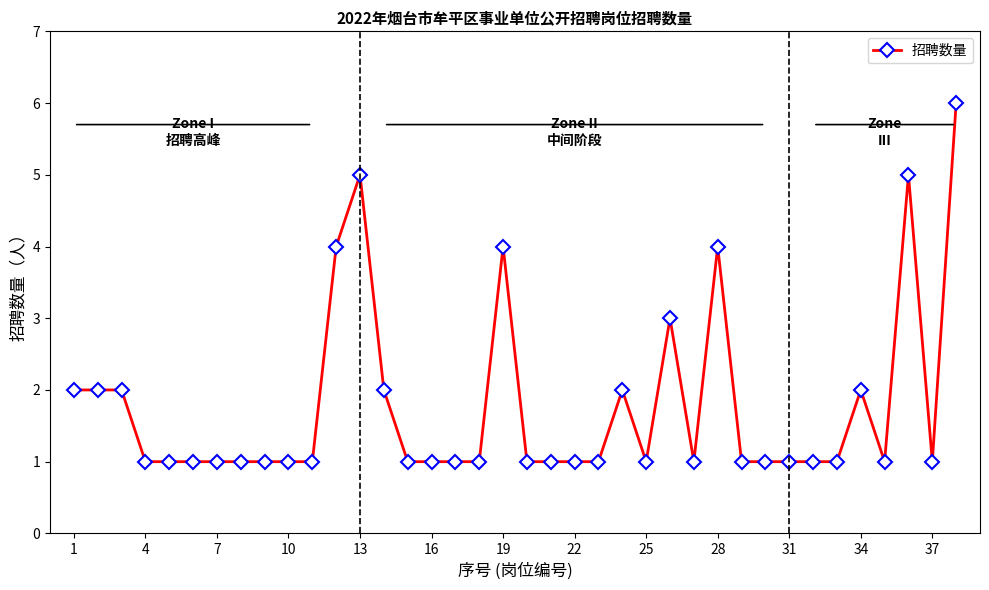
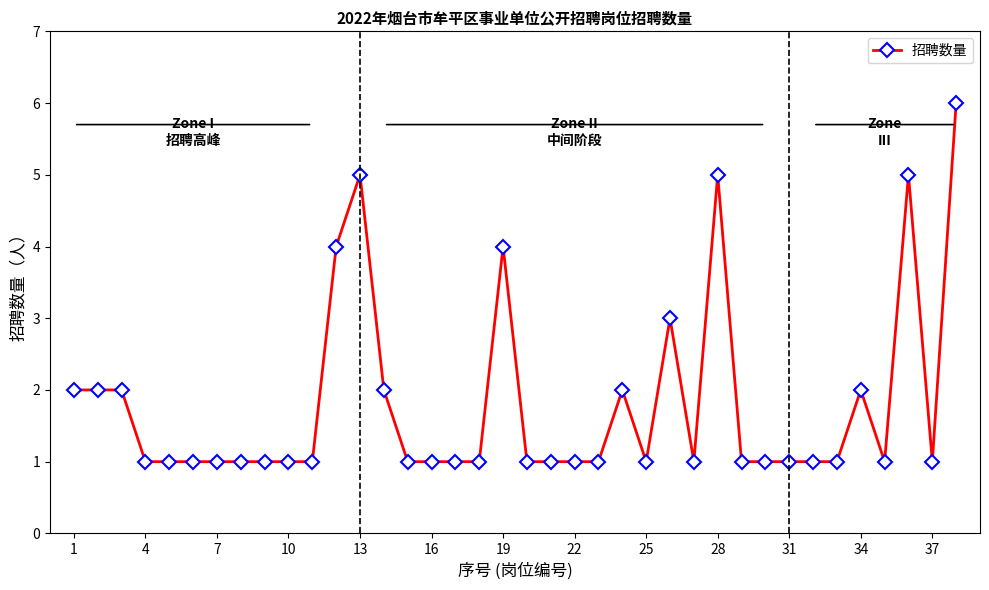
28: 4 -> 5
